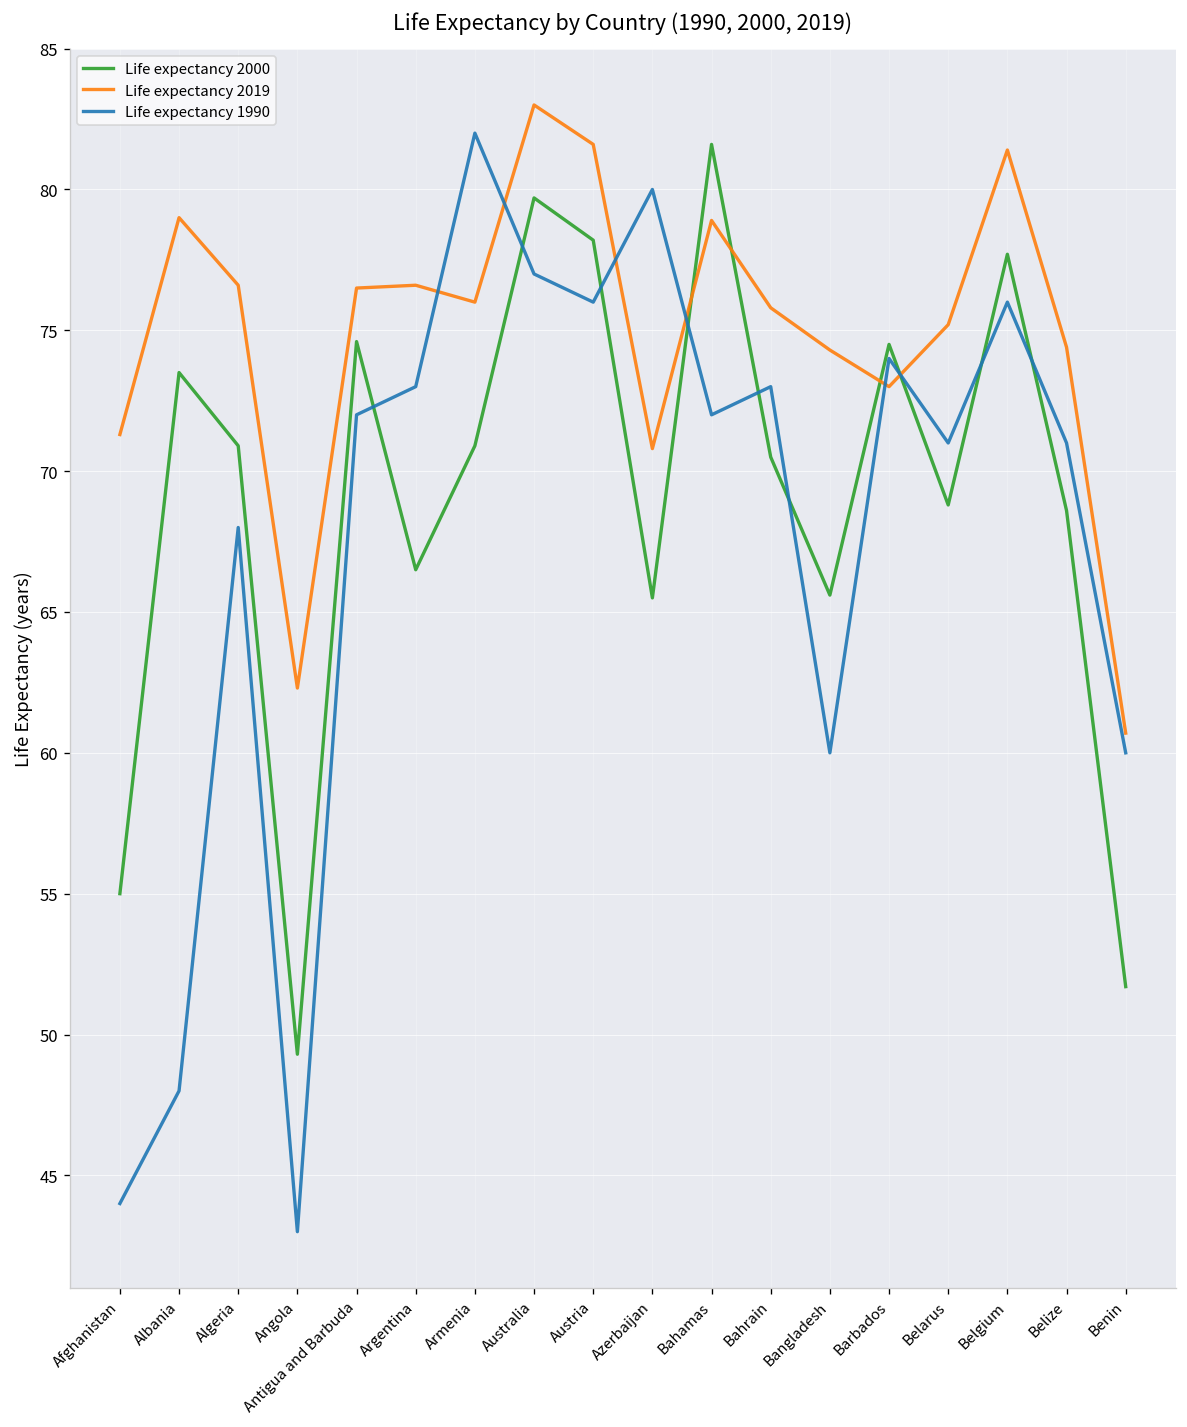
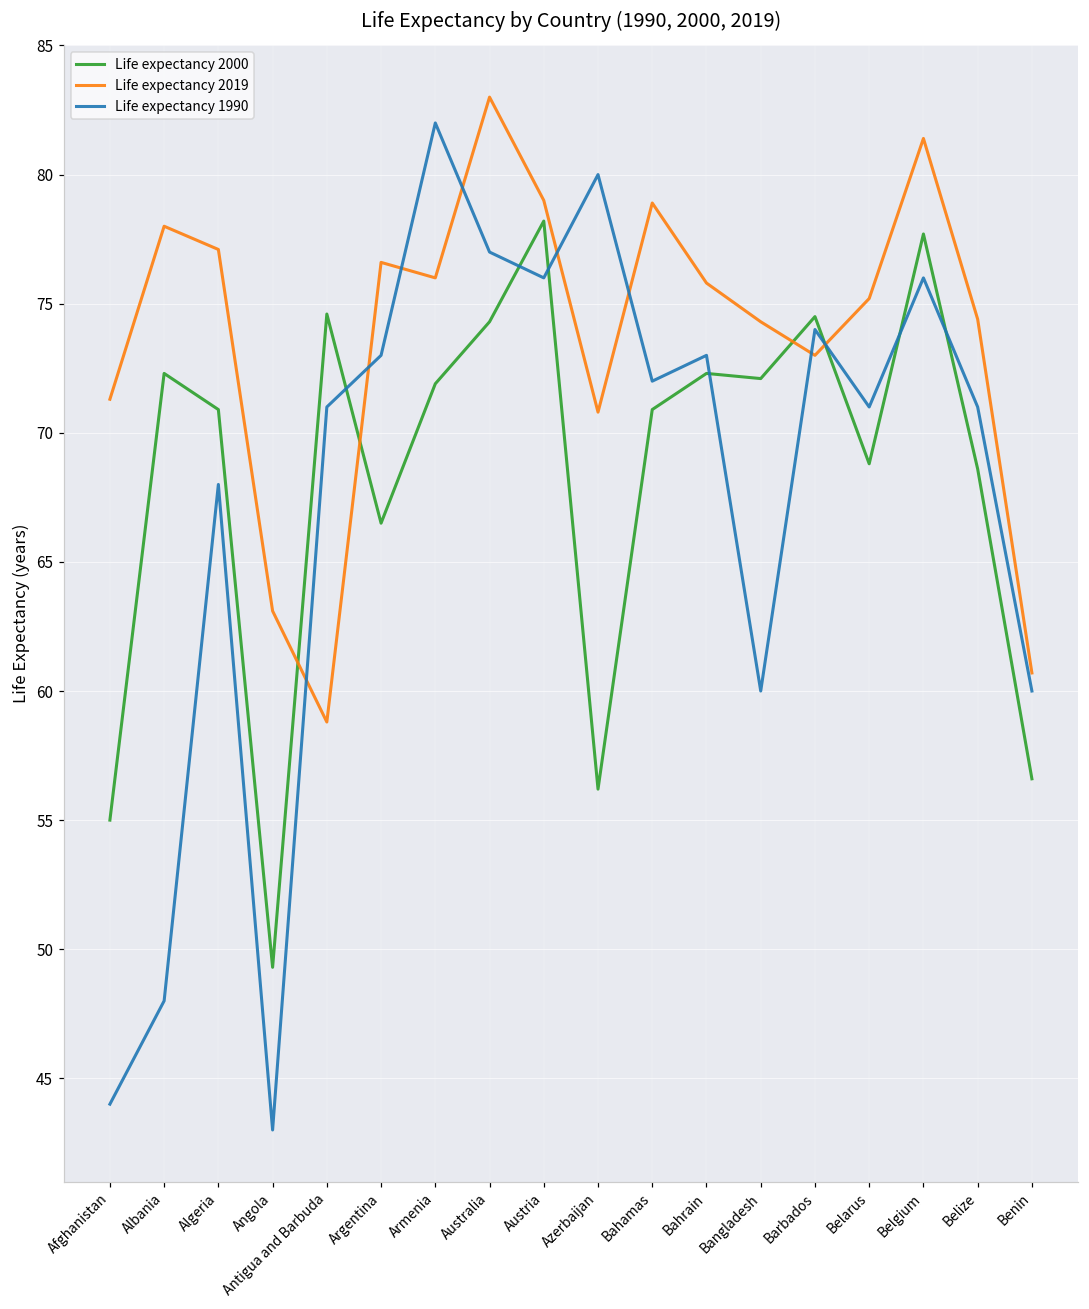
Life expectancy 2000, Albania: 73.5 -> 72.3
Life expectancy 2019, Albania: 79 -> 78
Life expectancy 2019, Algeria: 76.6 -> 77.1
Life expectancy 2019, Angola: 62.3 -> 63.1
Life expectancy 2019, Antigua and Barbuda: 76.5 -> 58.8
Life expectancy 1990, Antigua and Barbuda: 72 -> 71
Life expectancy 2000, Armenia: 70.9 -> 71.9
Life expectancy 2000, Australia: 79.7 -> 74.3
Life expectancy 2019, Austria: 81.6 -> 79.0
Life expectancy 2000, Azerbaijan: 65.5 -> 56.2
Life expectancy 2000, Bahamas: 81.6 -> 70.9
Life expectancy 2000, Bahrain: 70.5 -> 72.3
Life expectancy 2000, Bangladesh: 65.6 -> 72.1
Life expectancy 2000, Benin: 51.7 -> 56.6
